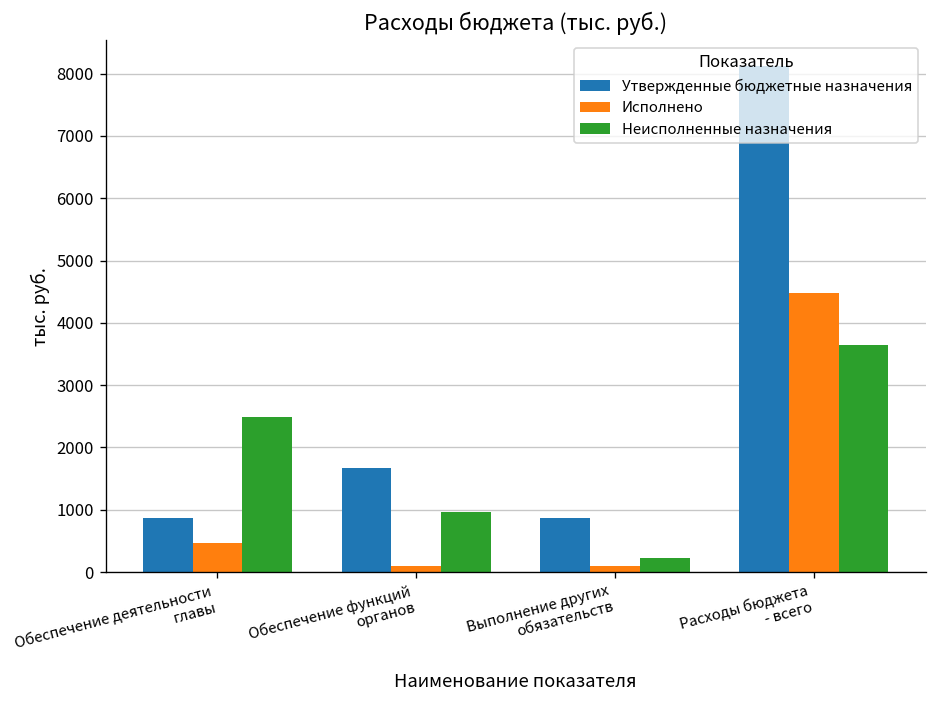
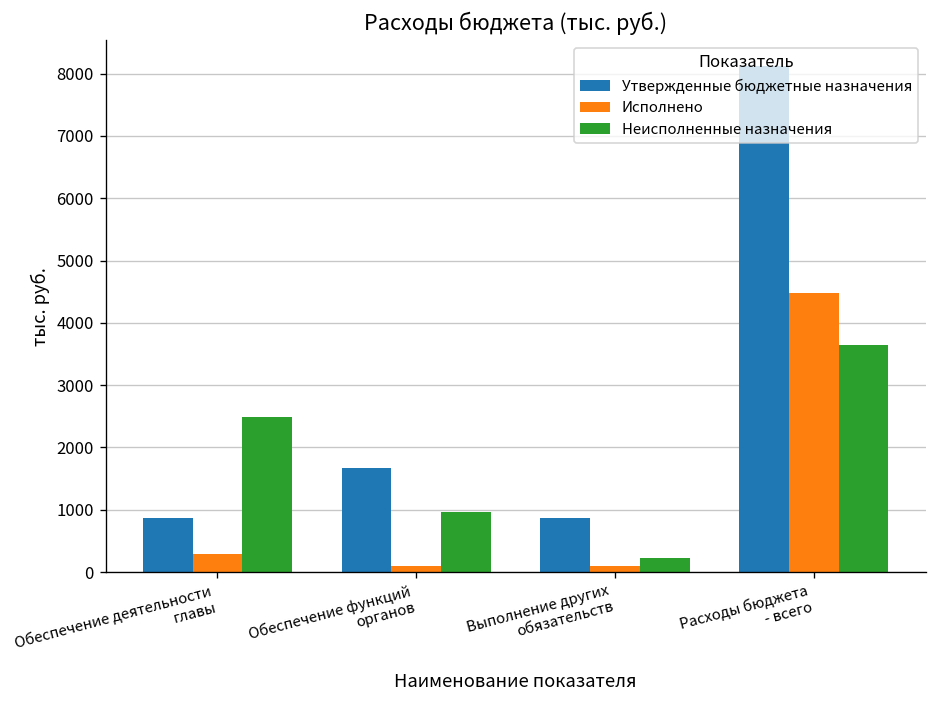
Исполнено, Обеспечение деятельности главы: 500 -> 300
